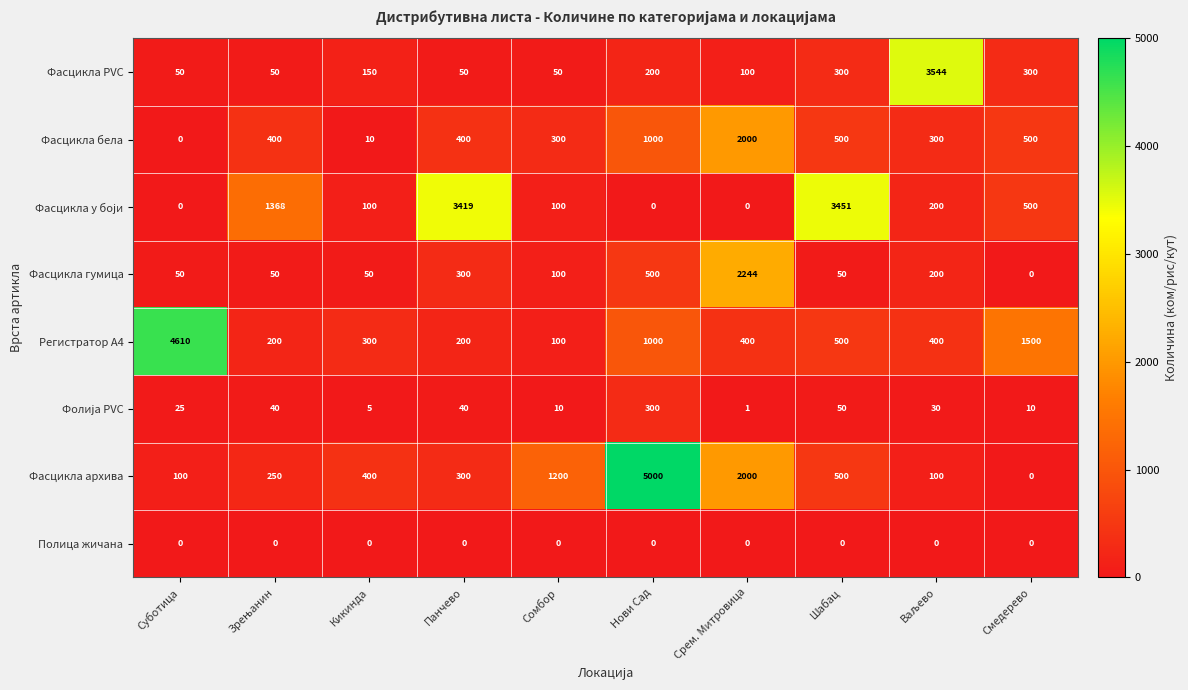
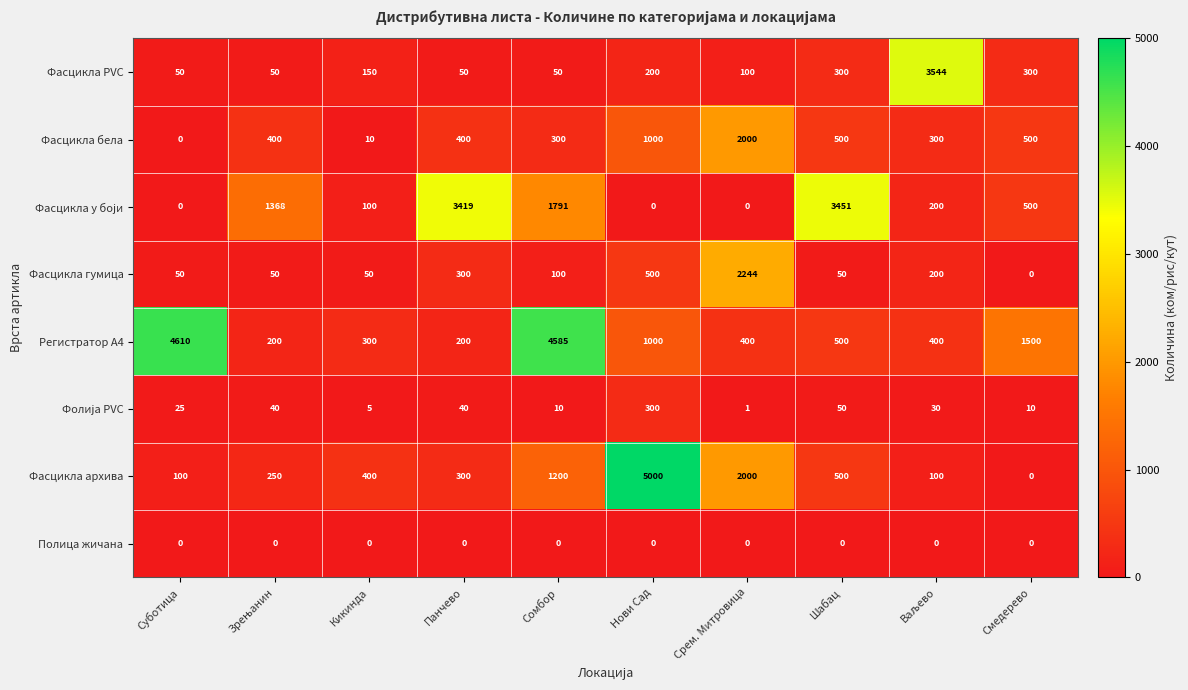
Фасцикла у боји, Сомбор: 100 -> 1791
Регистратор А4, Сомбор: 100 -> 4585
